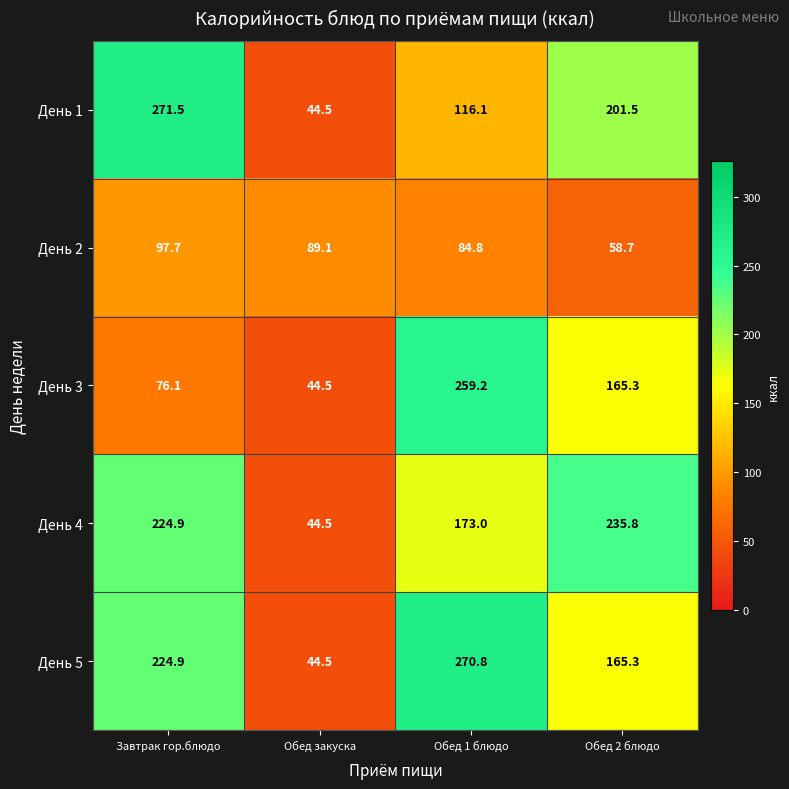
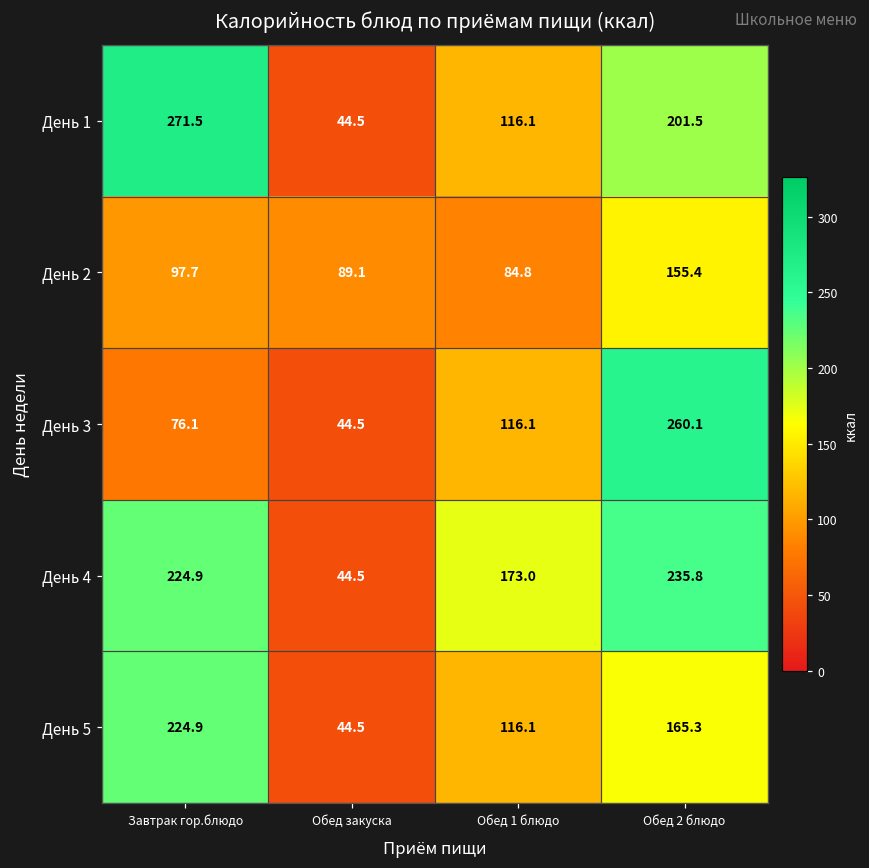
День 2, Обед 2 блюдо: 58.7 -> 155.4
День 3, Обед 1 блюдо: 259.2 -> 116.1
День 3, Обед 2 блюдо: 165.3 -> 260.1
День 5, Обед 1 блюдо: 270.8 -> 116.1
